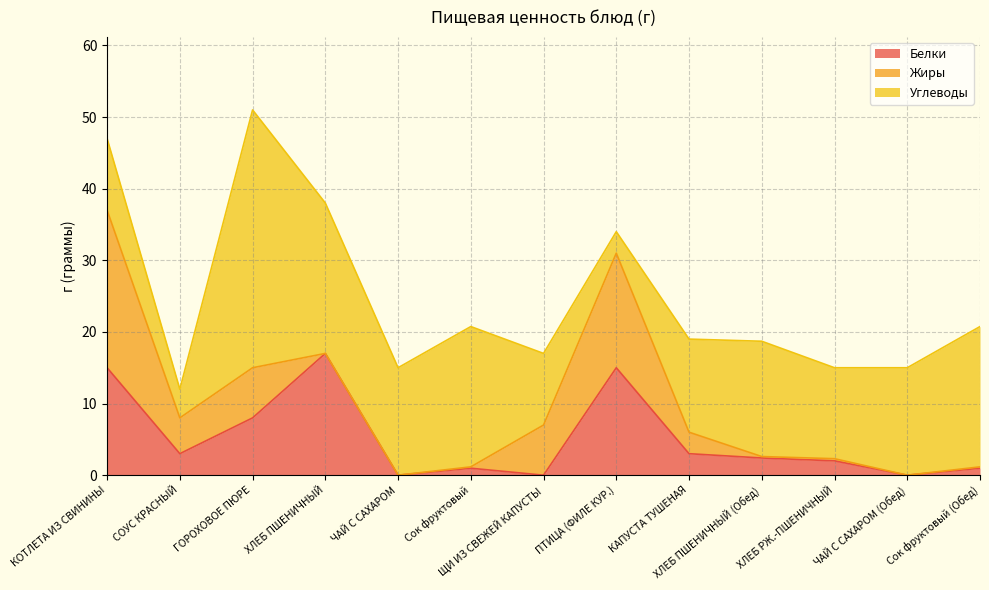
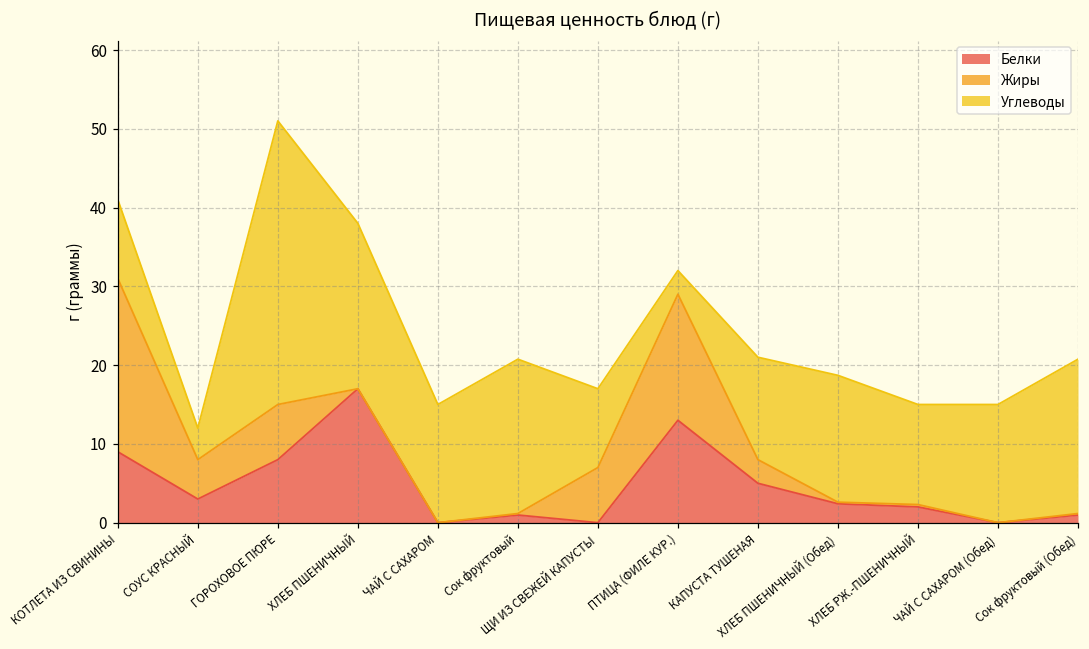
Белки, КОТЛЕТА ИЗ СВИНИНЫ: 15 -> 9
Белки, ПТИЦА (ФИЛЕ КУР.): 15 -> 13
Белки, КАПУСТА ТУШЕНАЯ: 3 -> 5
